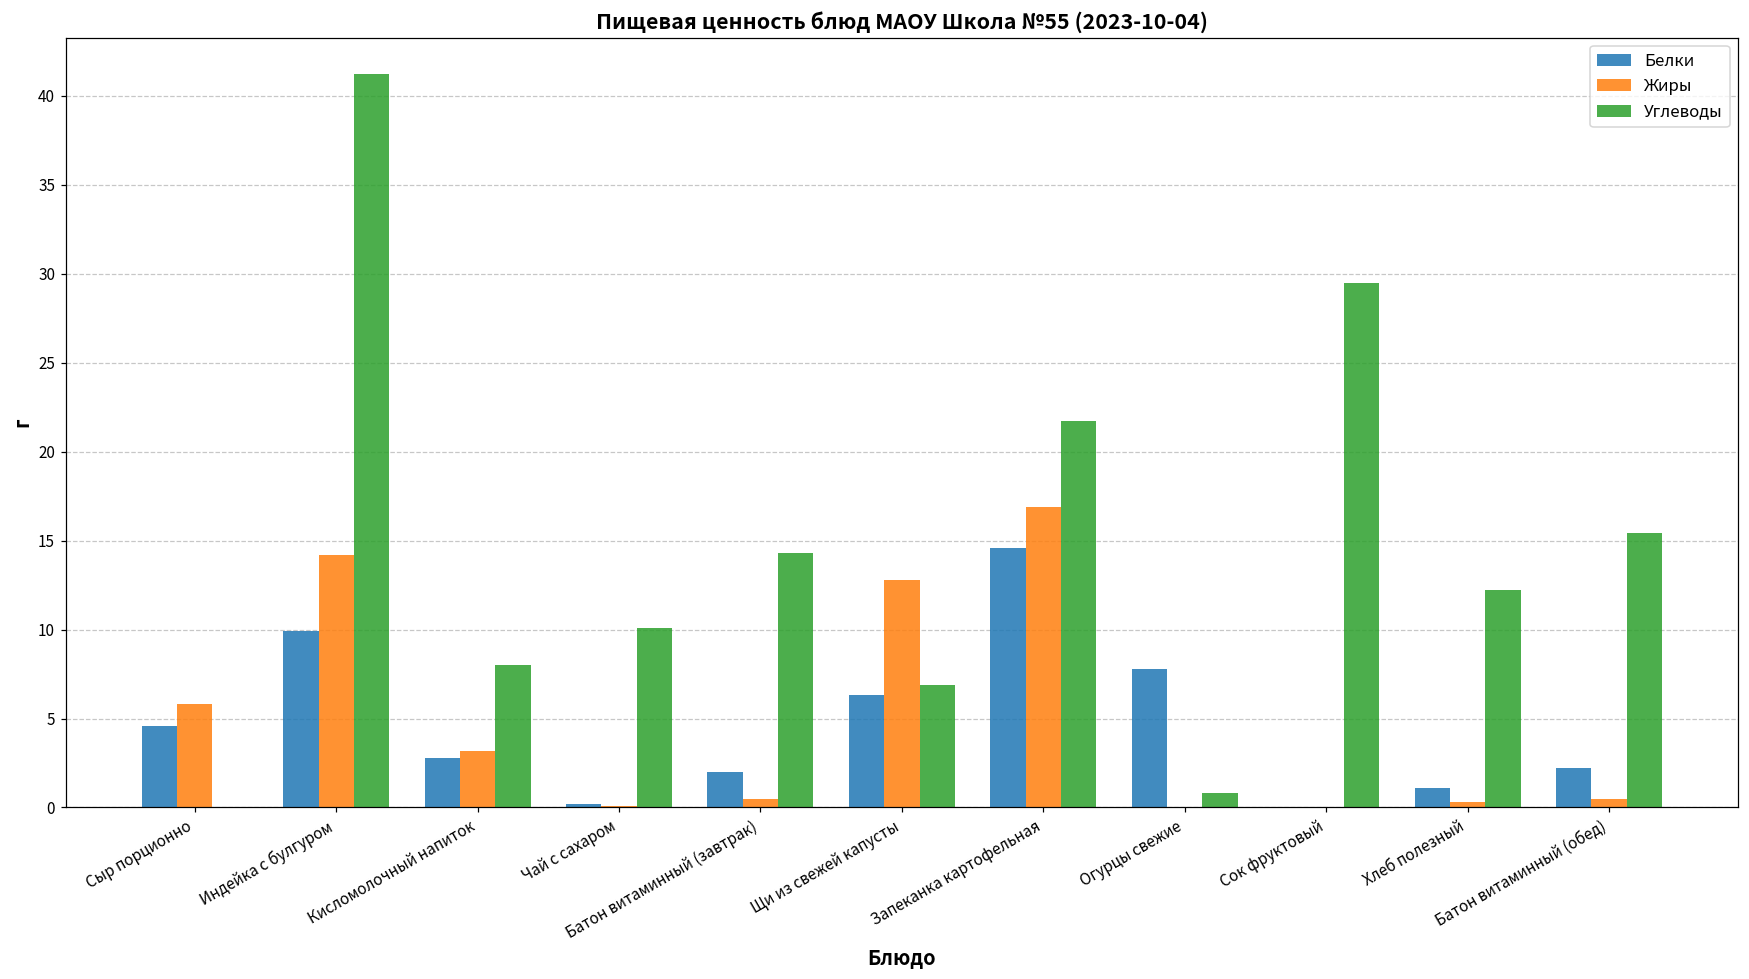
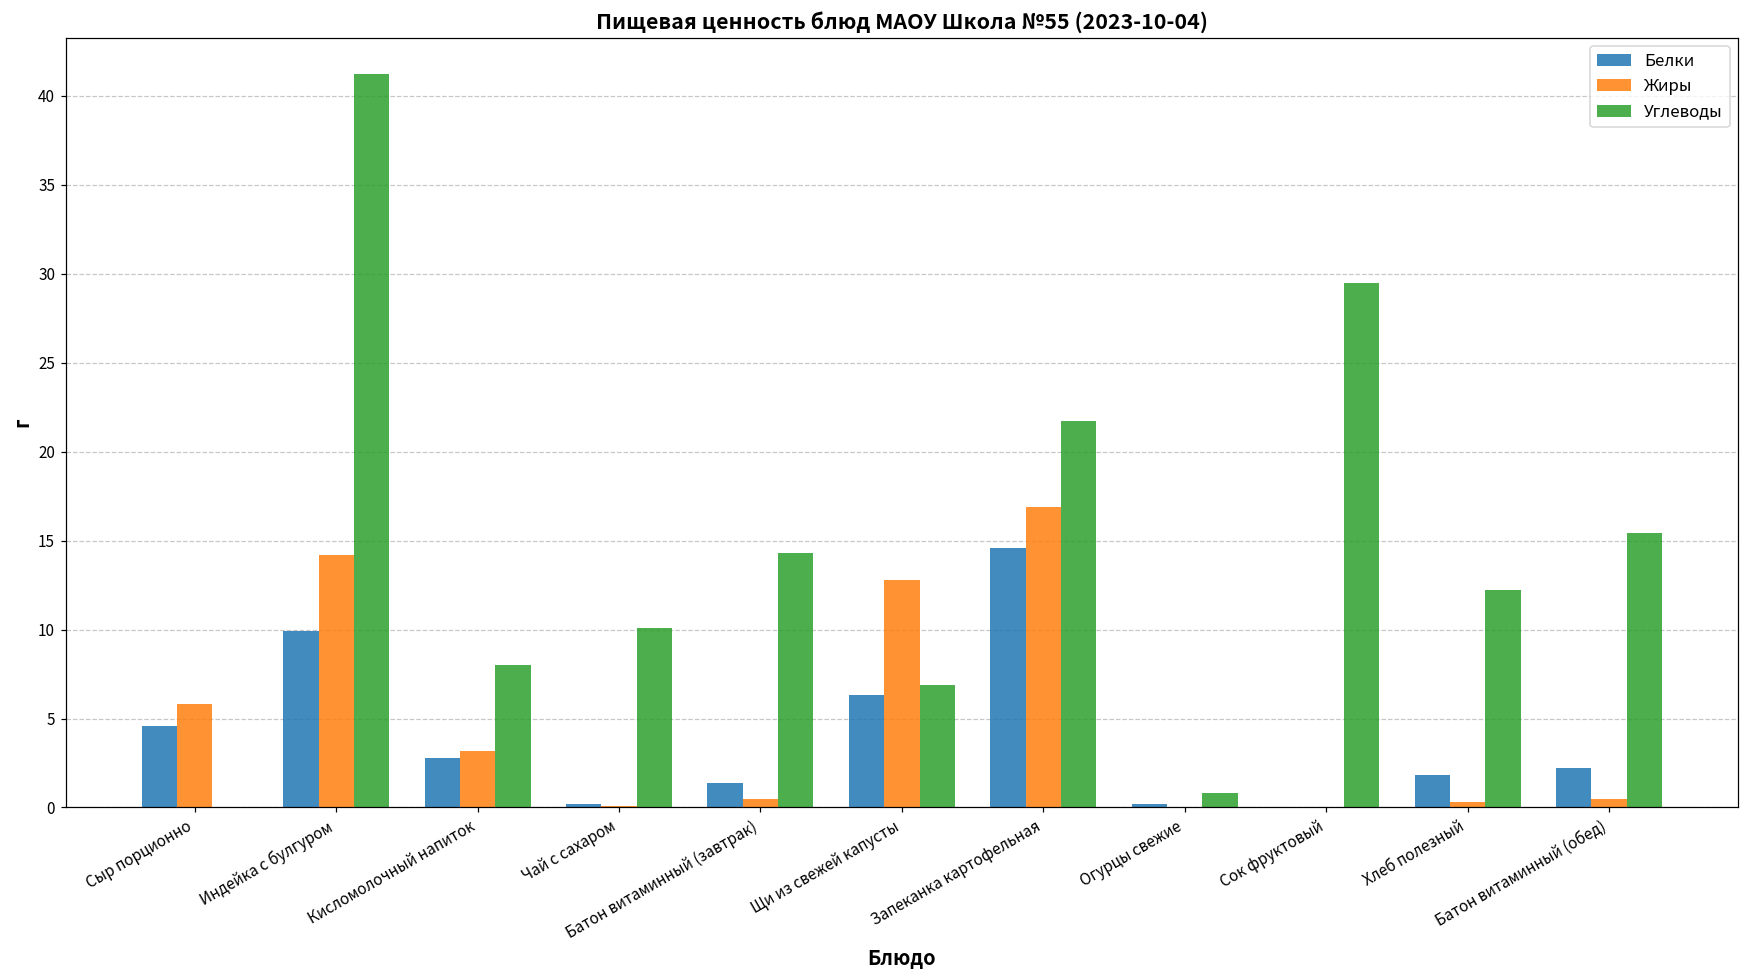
Белки, Батон витаминный (завтрак): 2.0 -> 1.4
Белки, Огурцы свежие: 7.8 -> 0.2
Белки, Хлеб полезный: 1.1 -> 1.8
